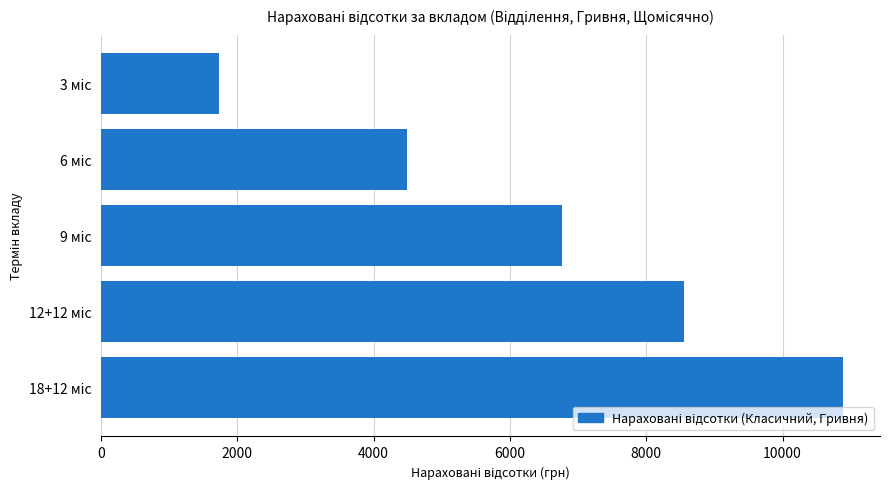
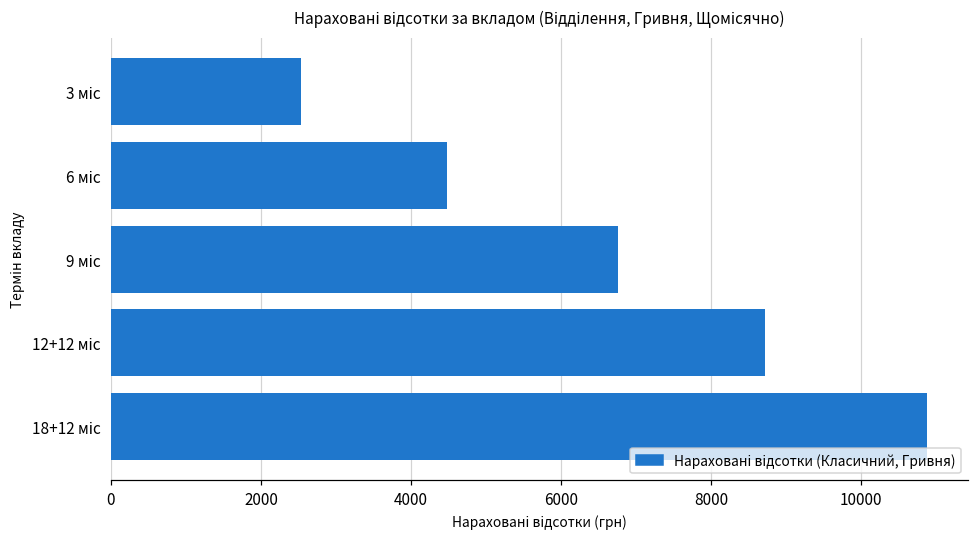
3 міс: 1700 -> 2500
12+12 міс: 8600 -> 8700
